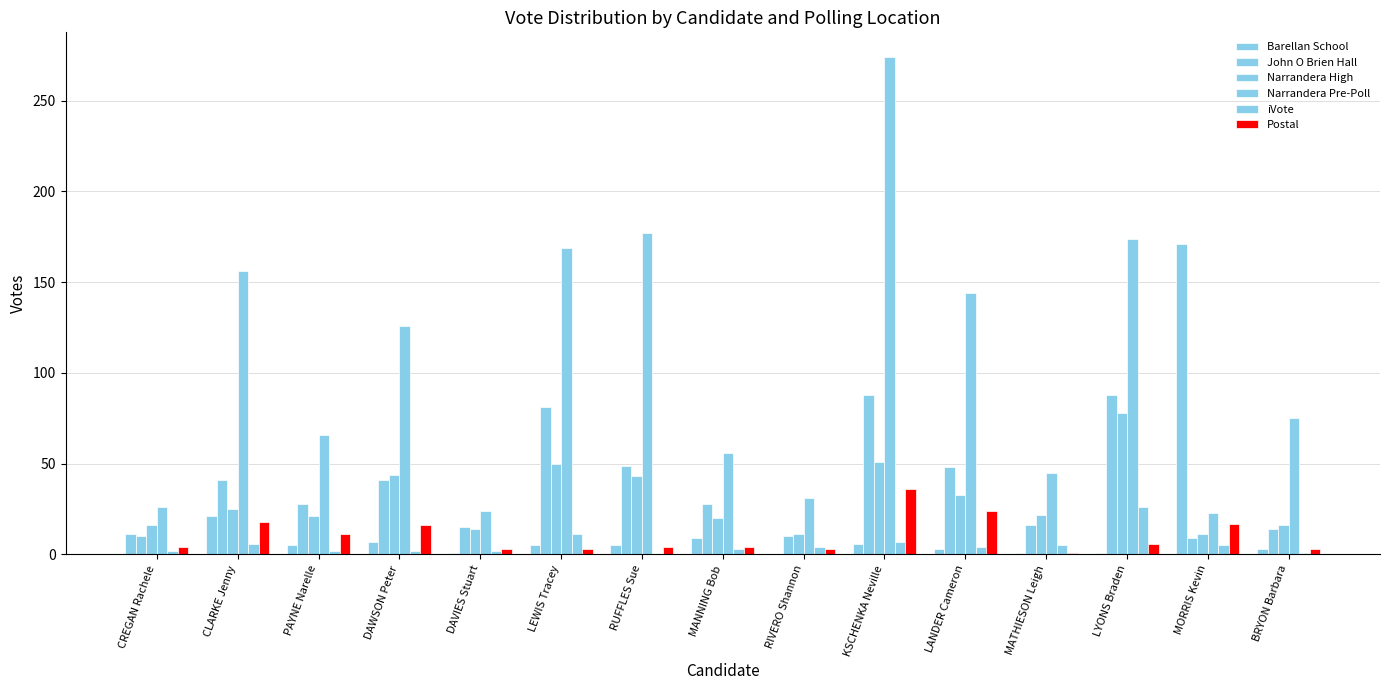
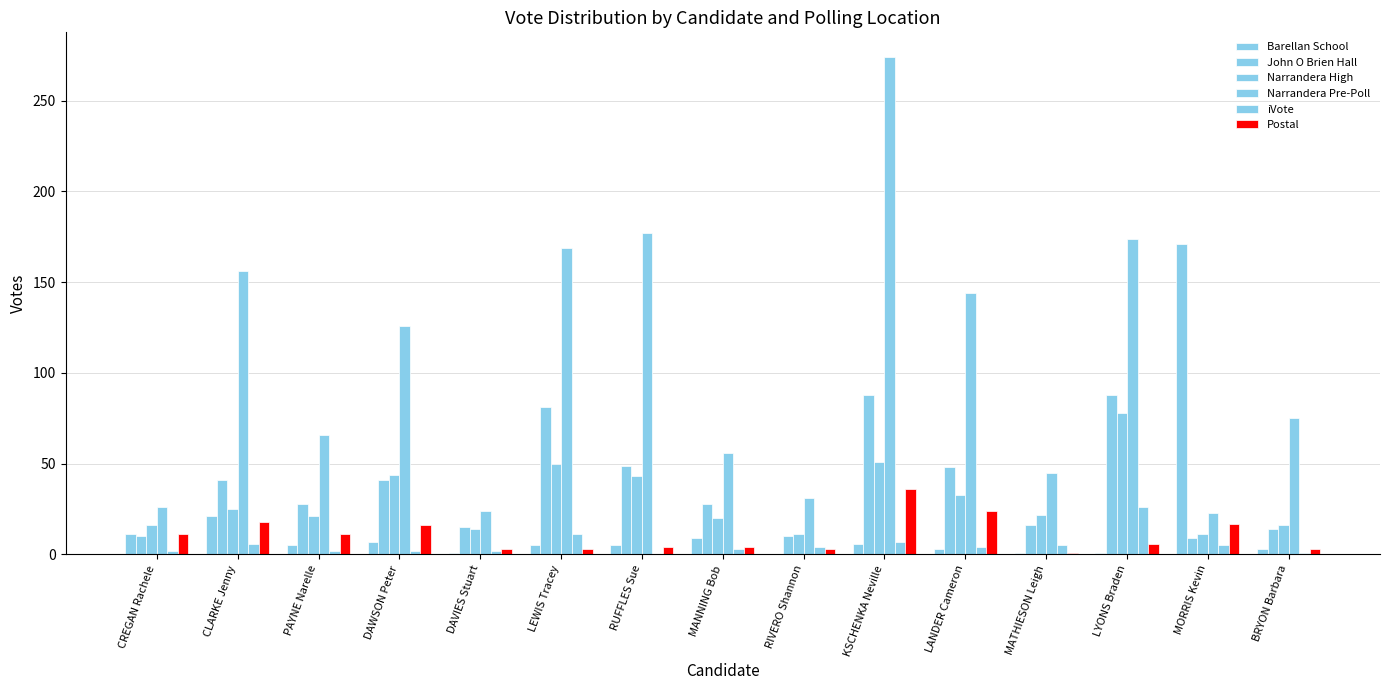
Postal, CREGAN Rachele: 4 -> 11
